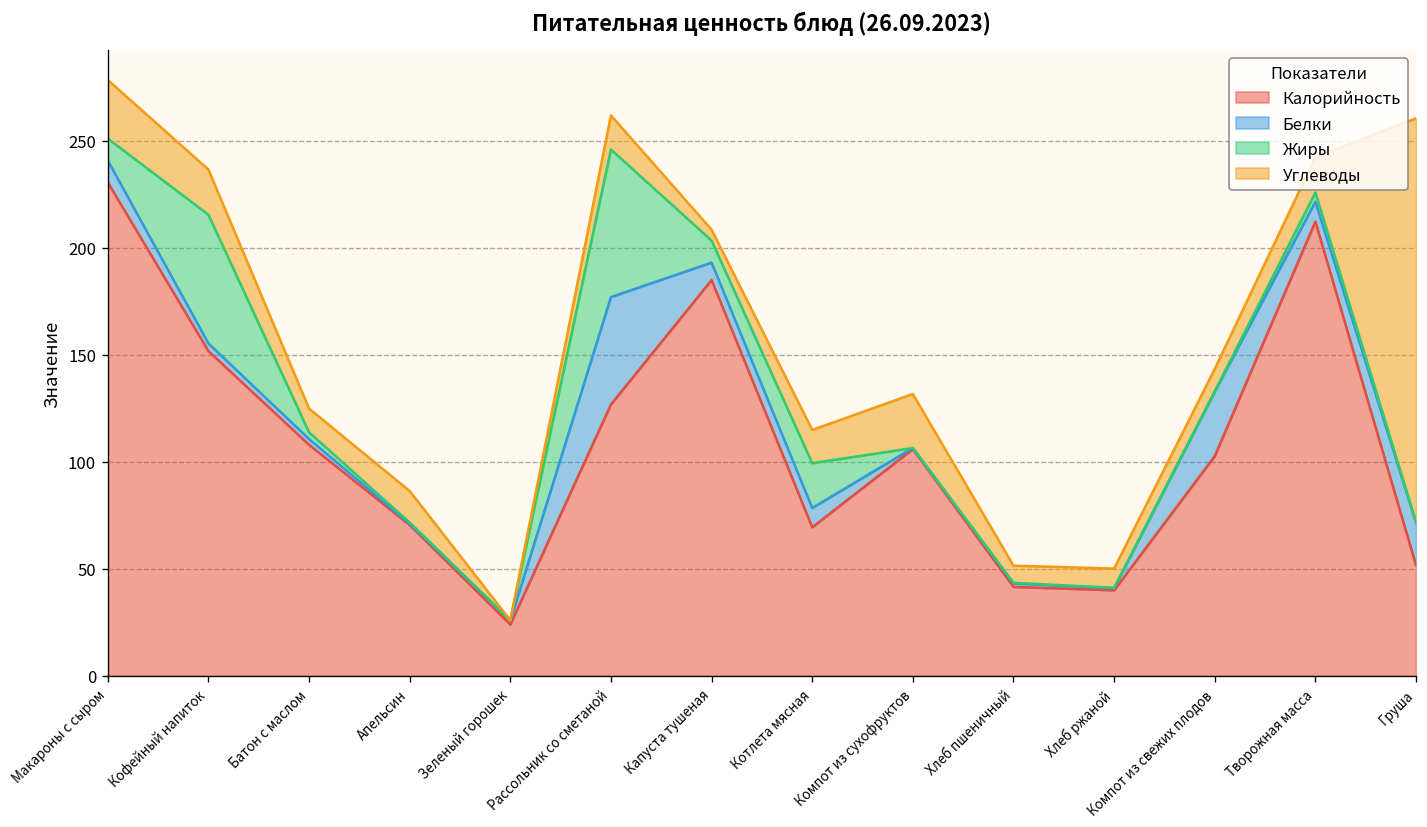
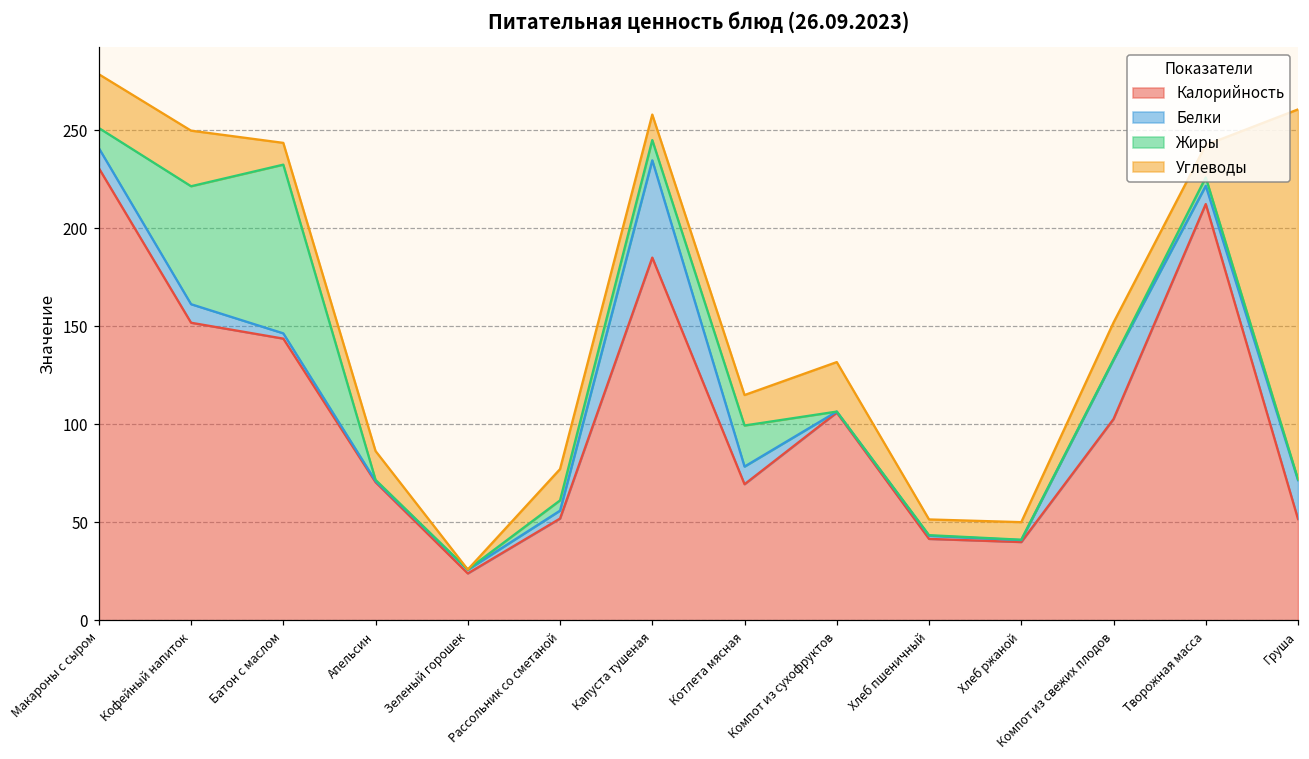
Белки, Кофейный напиток: 4 -> 9
Углеводы, Кофейный напиток: 21 -> 28
Калорийность, Батон с маслом: 108 -> 144
Жиры, Батон с маслом: 3 -> 86
Калорийность, Рассольник со сметаной: 127 -> 52
Белки, Рассольник со сметаной: 50 -> 4
Жиры, Рассольник со сметаной: 69 -> 5
Белки, Капуста тушеная: 8 -> 50
Углеводы, Капуста тушеная: 5 -> 13
Углеводы, Компот из свежих плодов: 10 -> 19
